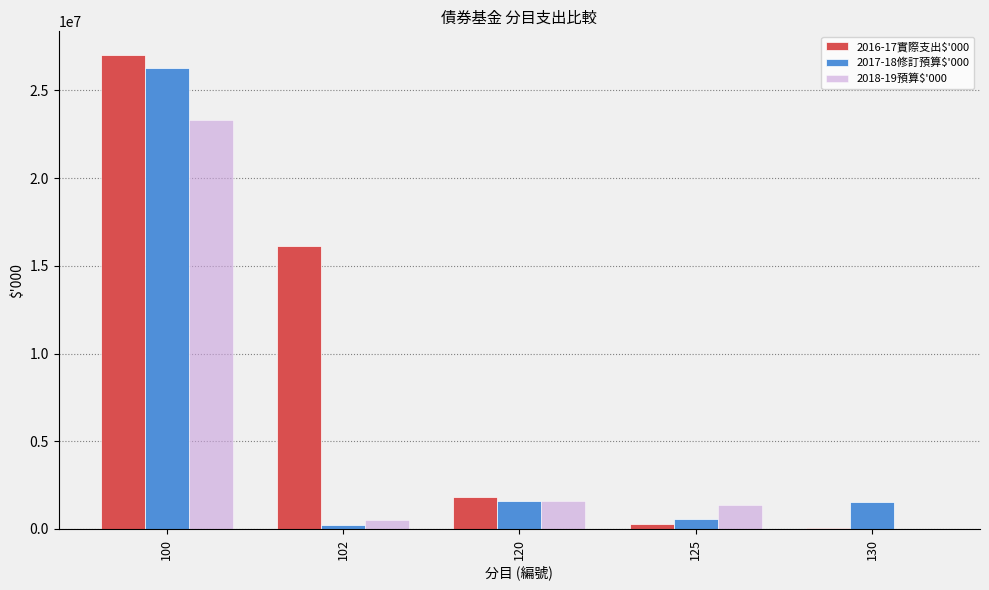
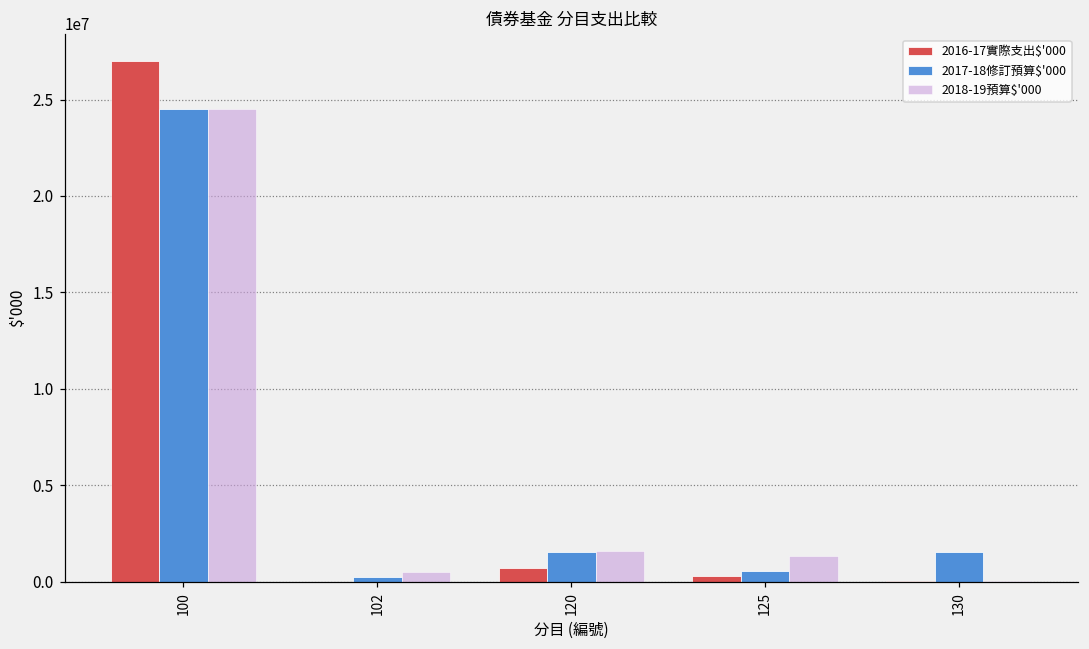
2017-18修訂預算$'000, 100: 26300000 -> 24500000
2018-19預算$'000, 100: 23300000 -> 24500000
2016-17實際支出$'000, 102: 16100000 -> 0
2016-17實際支出$'000, 120: 1800000 -> 700000
